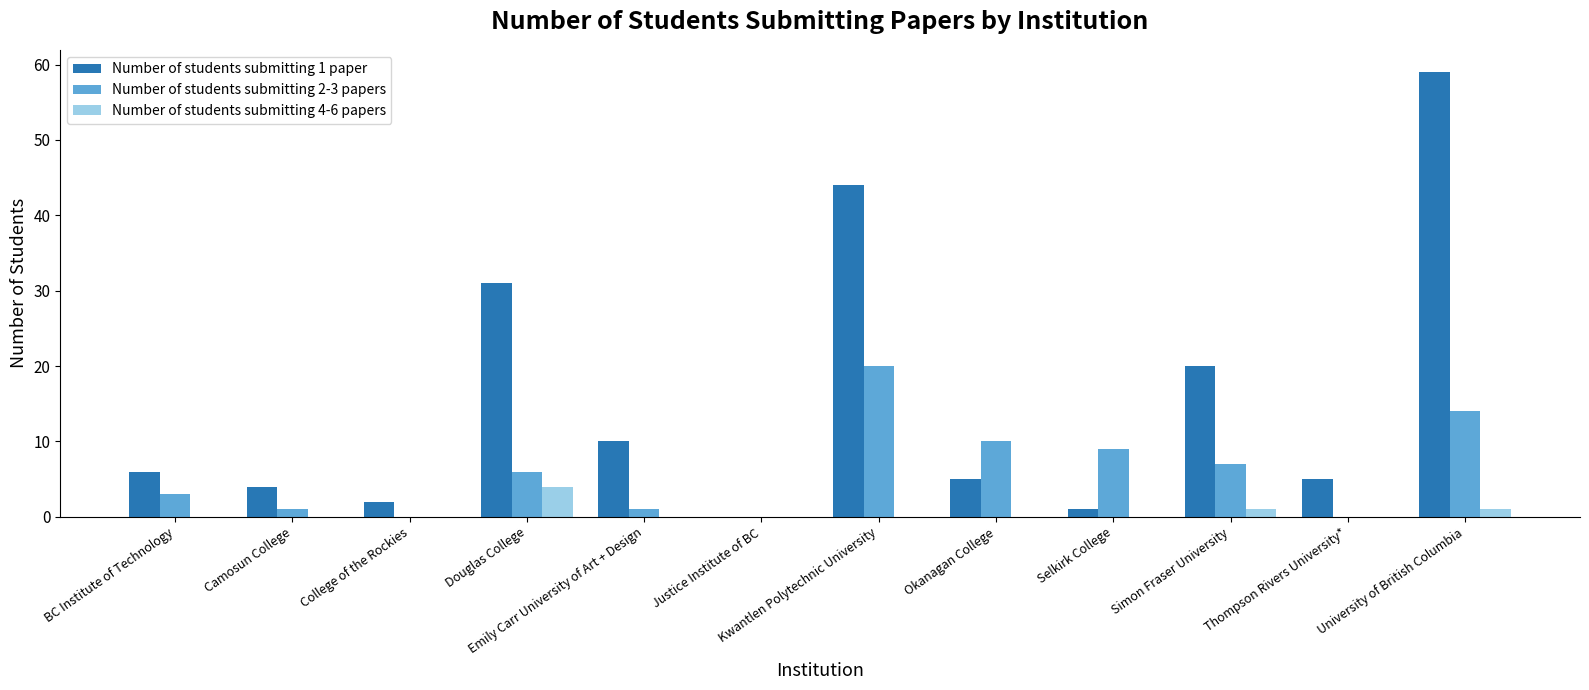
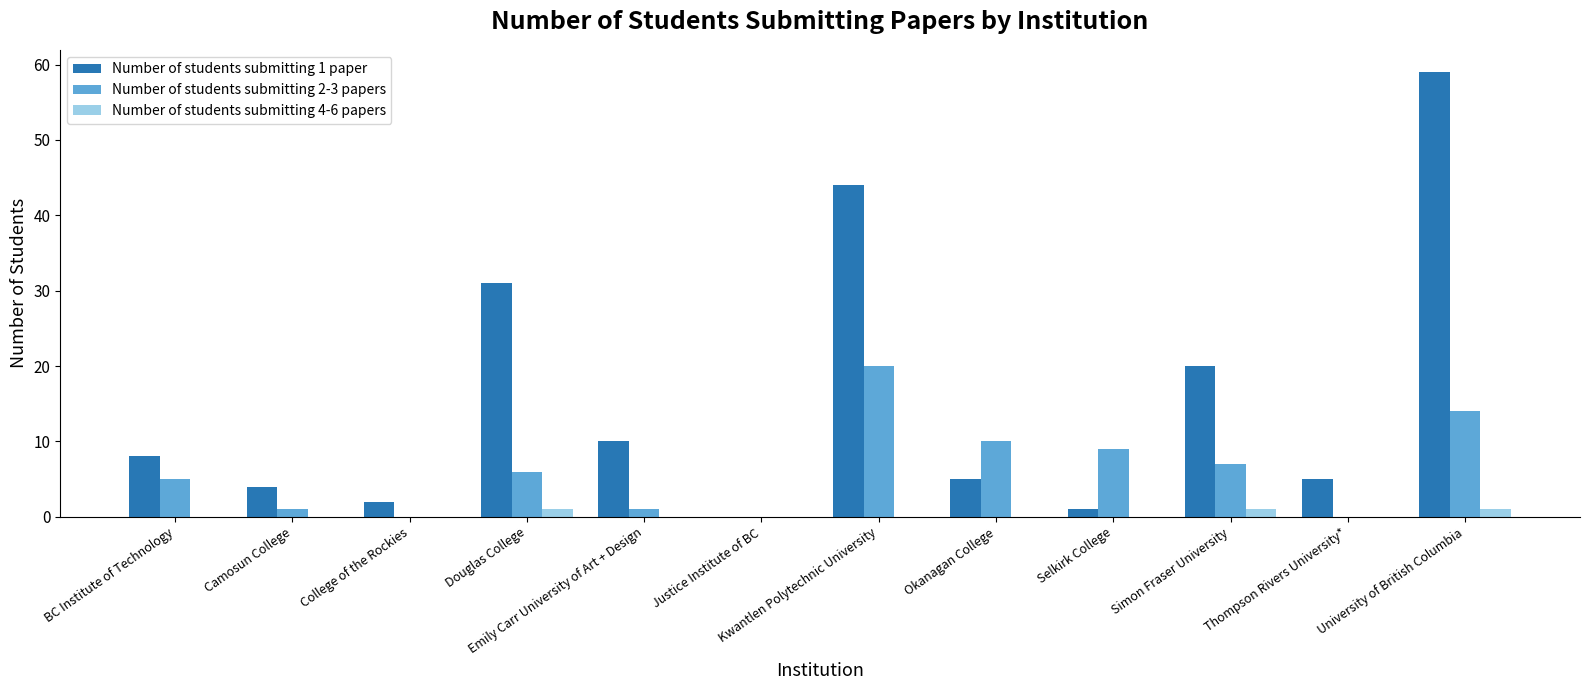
Number of students submitting 1 paper, BC Institute of Technology: 6 -> 8
Number of students submitting 2-3 papers, BC Institute of Technology: 3 -> 5
Number of students submitting 4-6 papers, Douglas College: 4 -> 1
